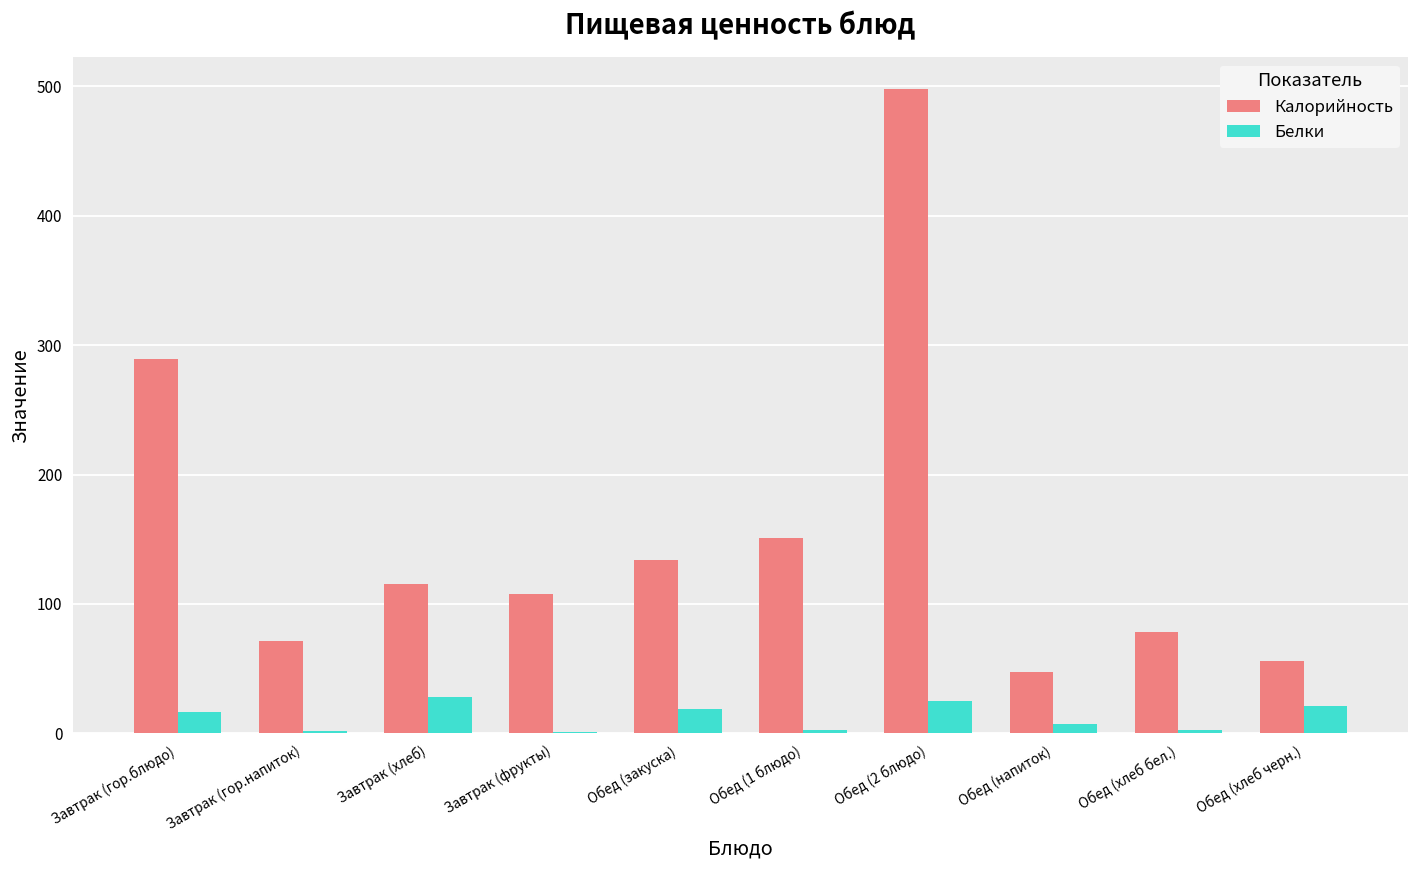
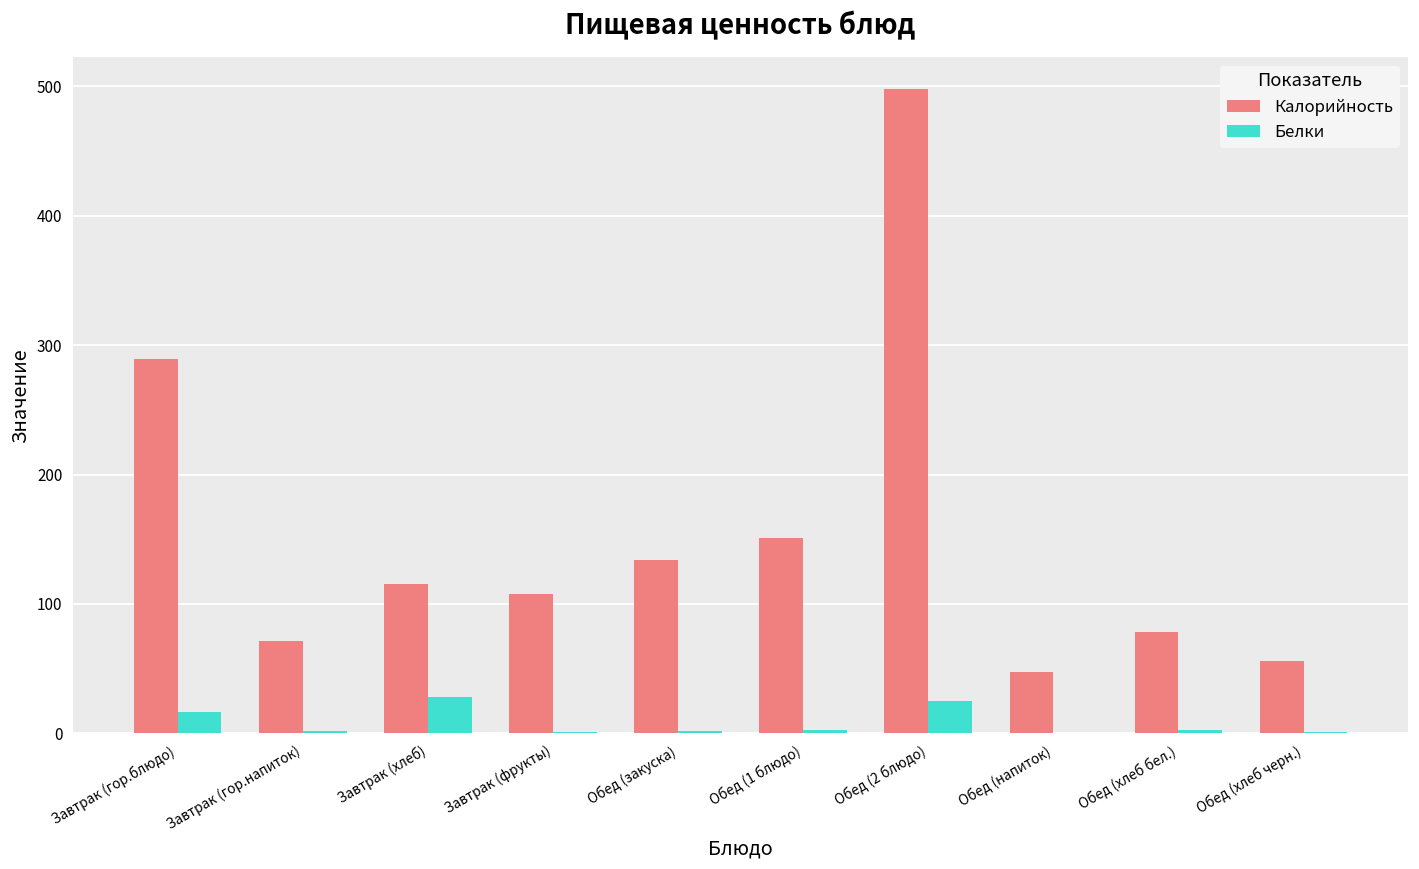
Белки, Обед (закуска): 19 -> 2
Белки, Обед (напиток): 7 -> 0
Белки, Обед (хлеб черн.): 21 -> 1
